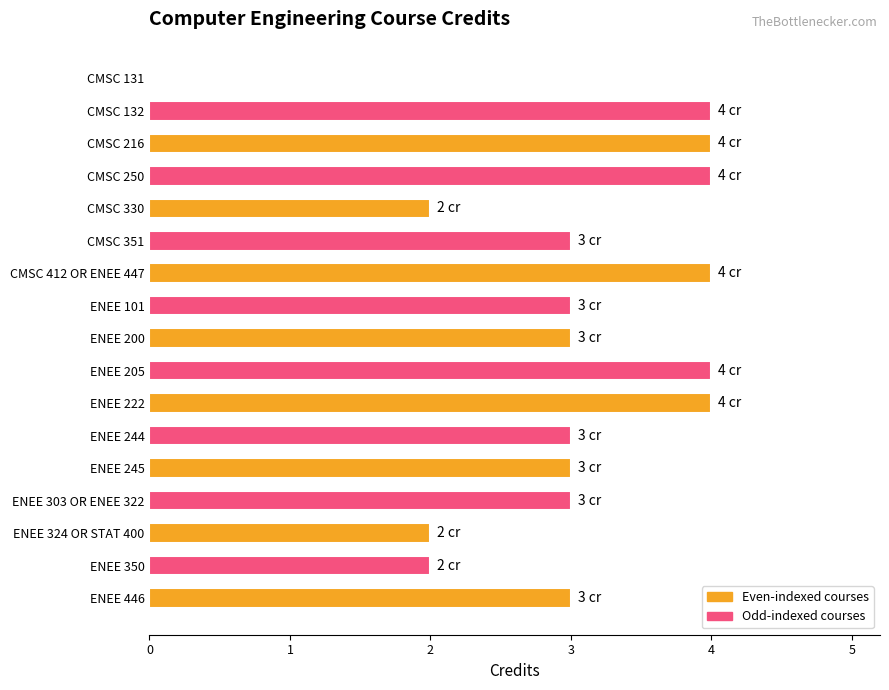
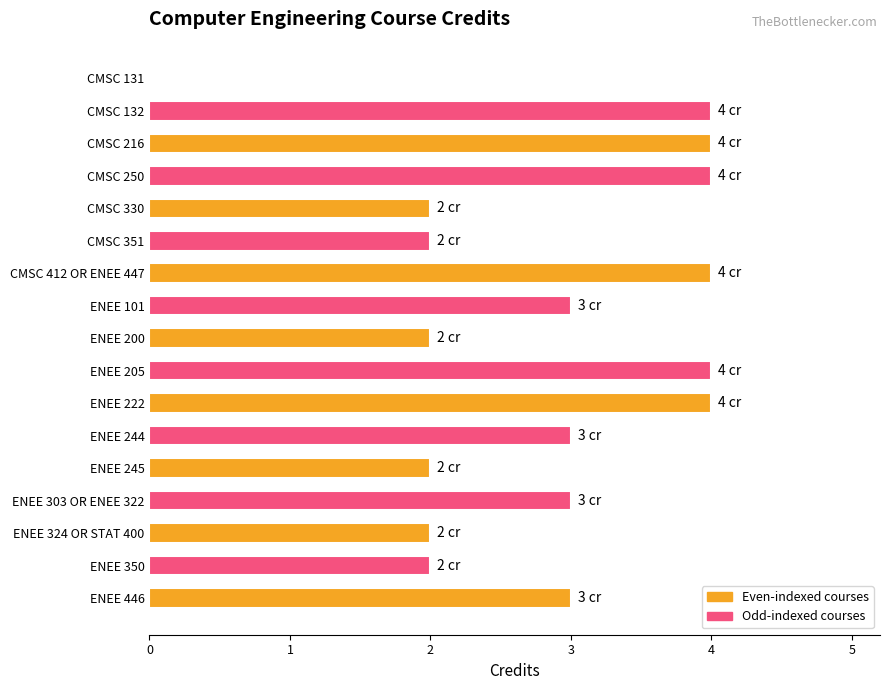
CMSC 351: 3 -> 2
ENEE 200: 3 -> 2
ENEE 245: 3 -> 2
